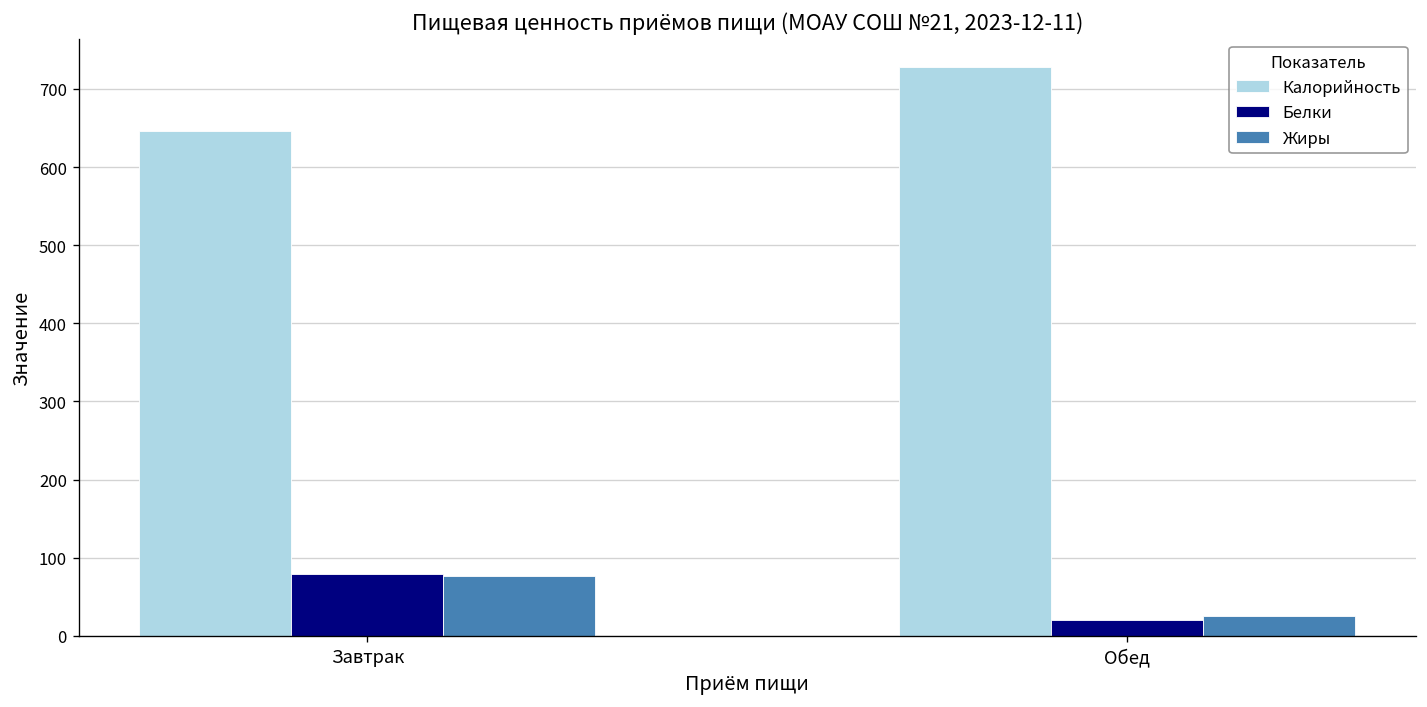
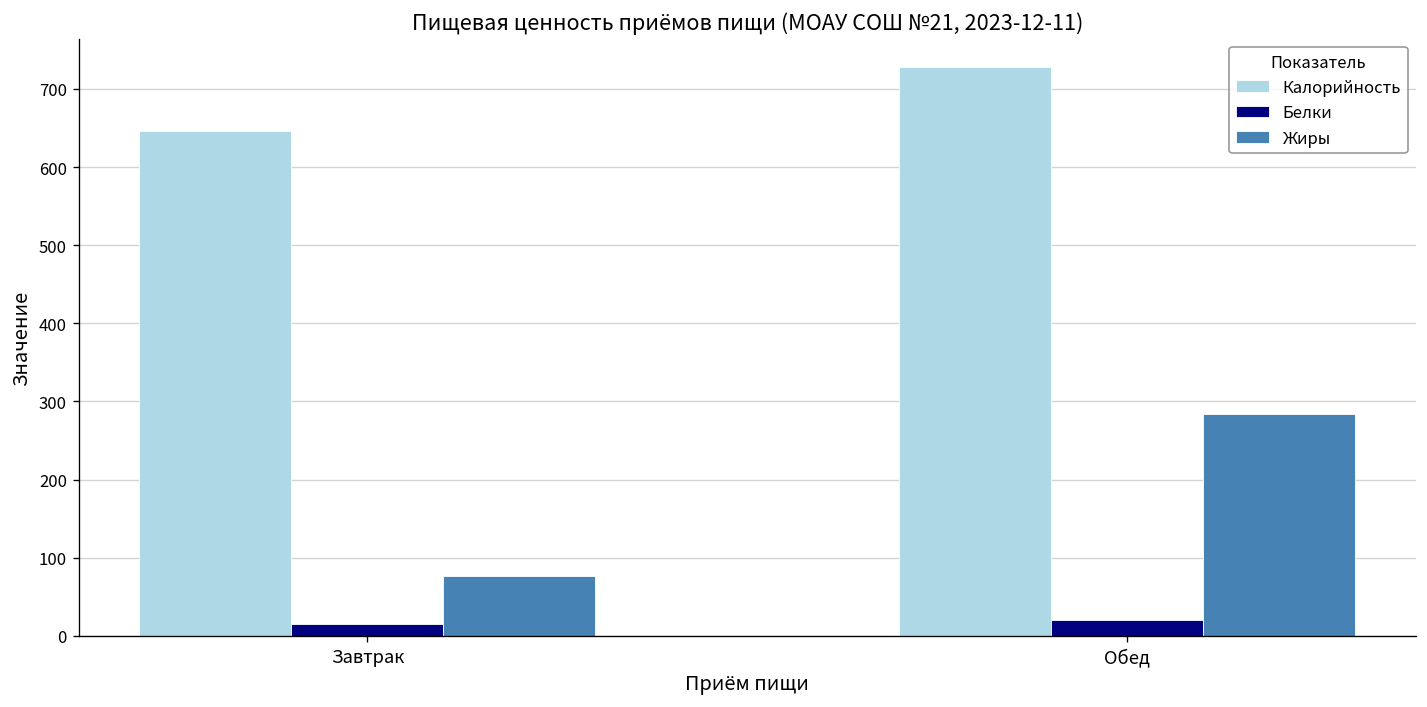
Белки, Завтрак: 80 -> 20
Жиры, Обед: 30 -> 280
